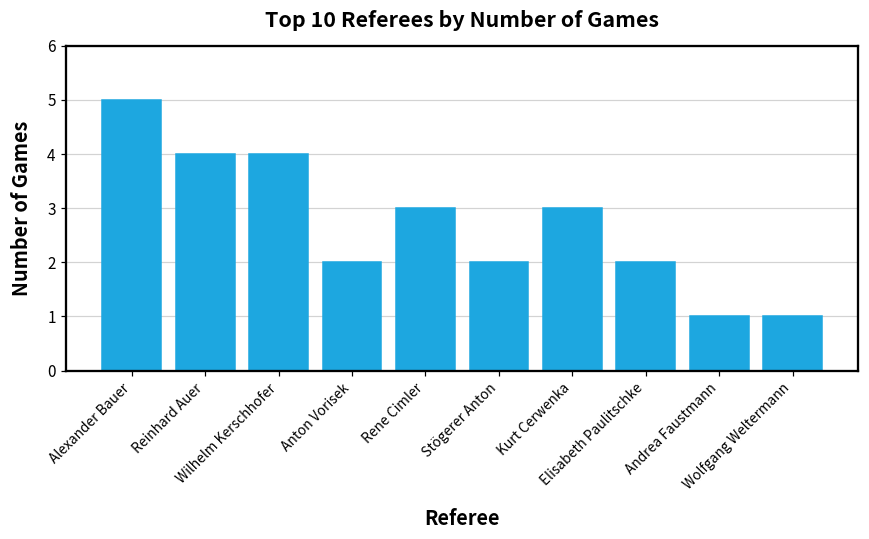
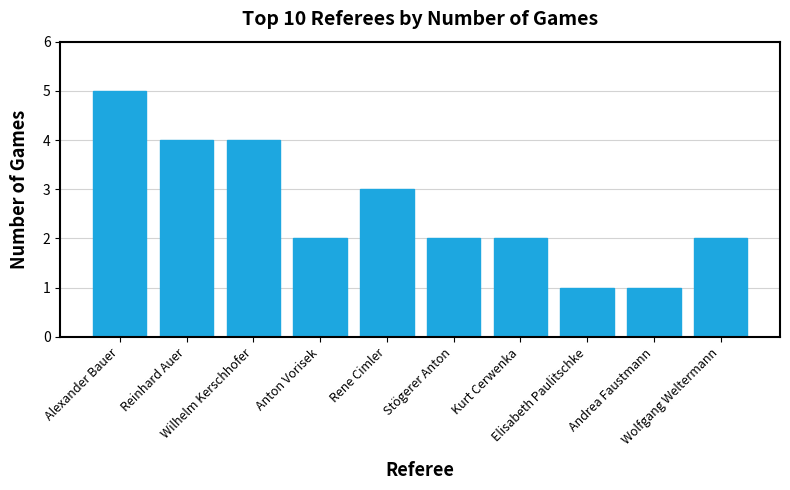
Kurt Cerwenka: 3 -> 2
Elisabeth Paulitschke: 2 -> 1
Wolfgang Weltermann: 1 -> 2
